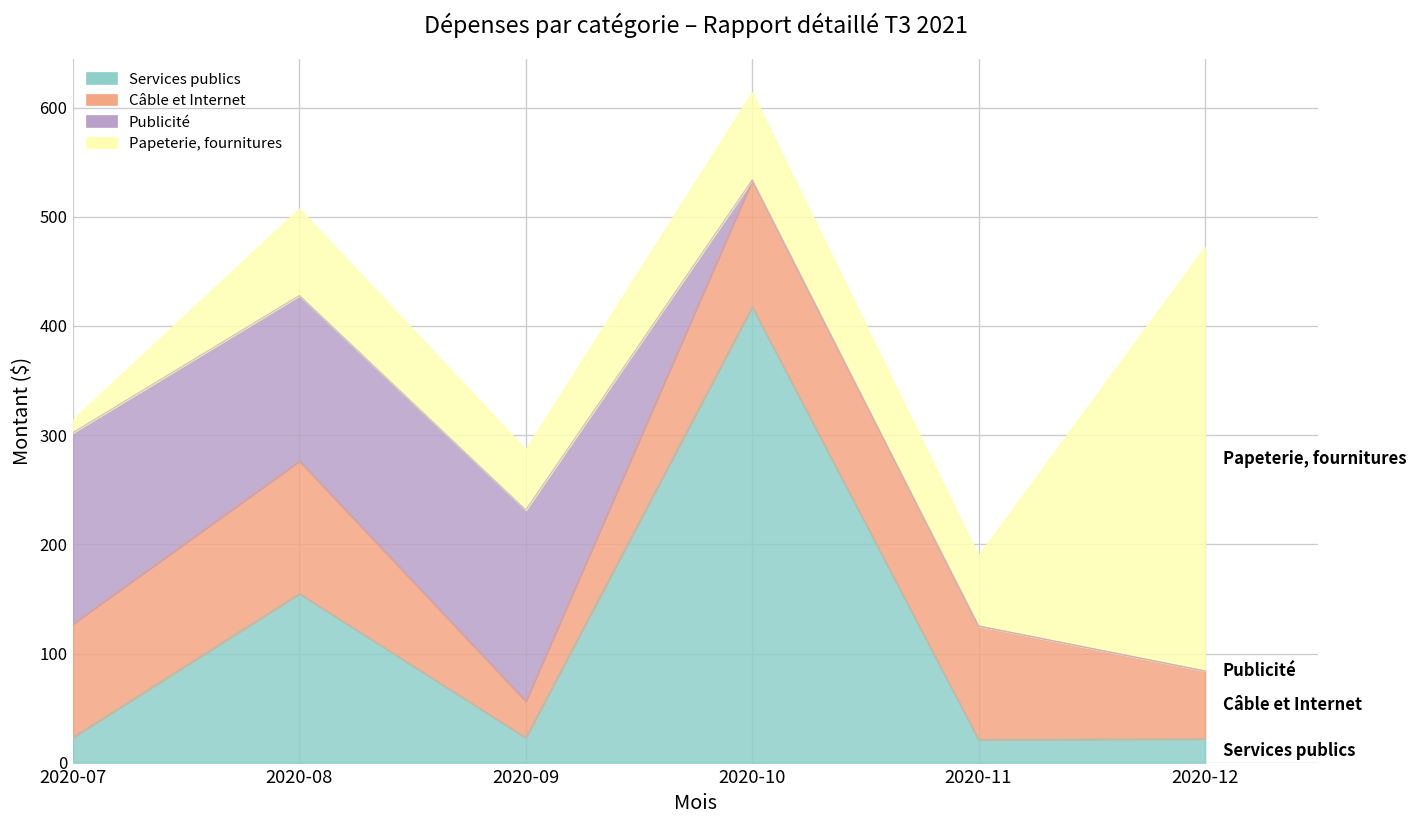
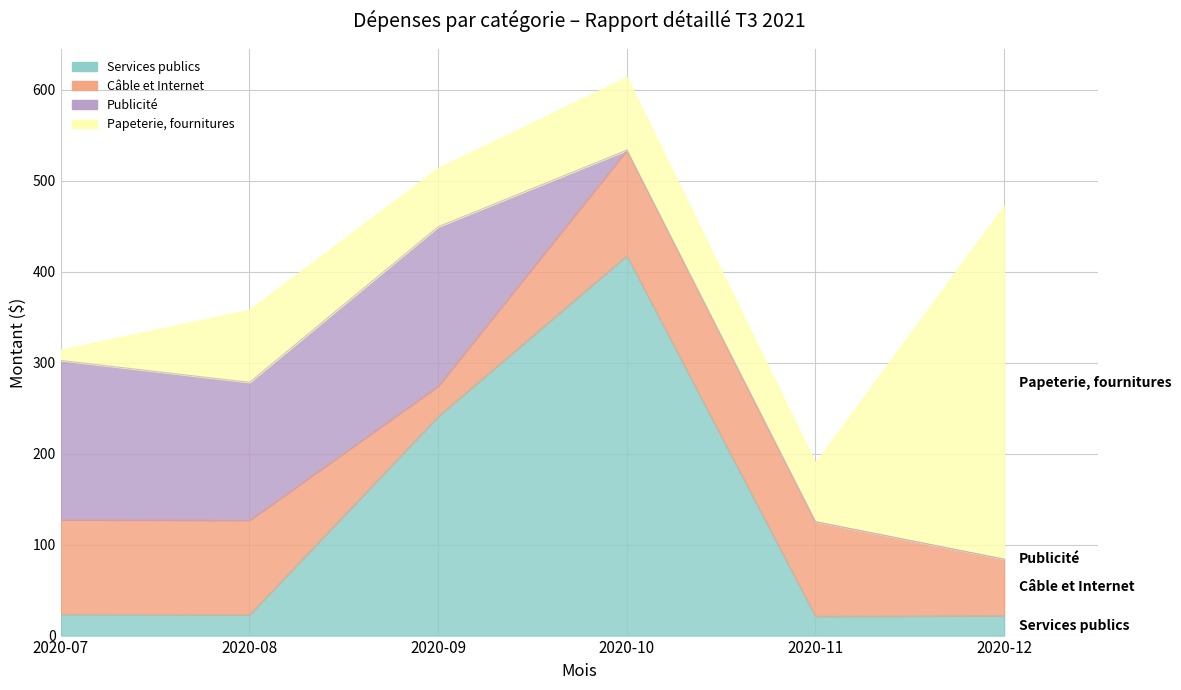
Services publics, 2020-08: 150 -> 20
Câble et Internet, 2020-08: 120 -> 100
Services publics, 2020-09: 20 -> 240
Papeterie, fournitures, 2020-09: 50 -> 60
